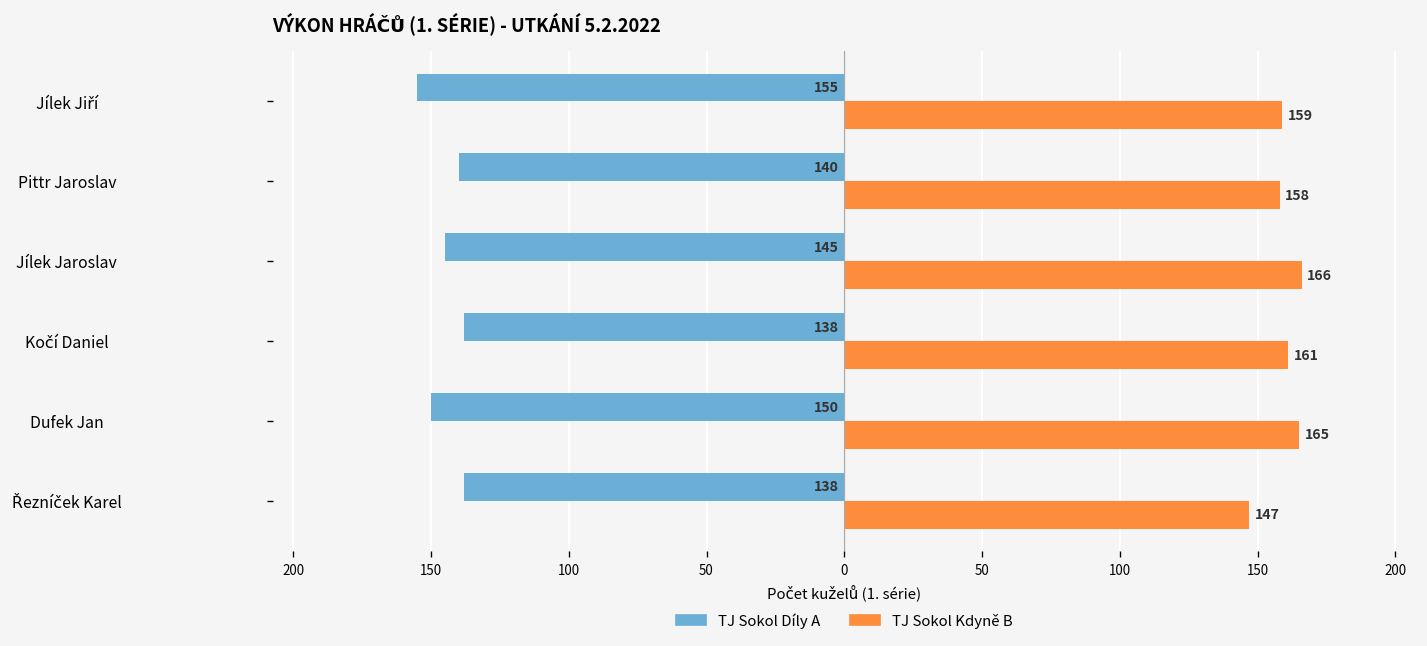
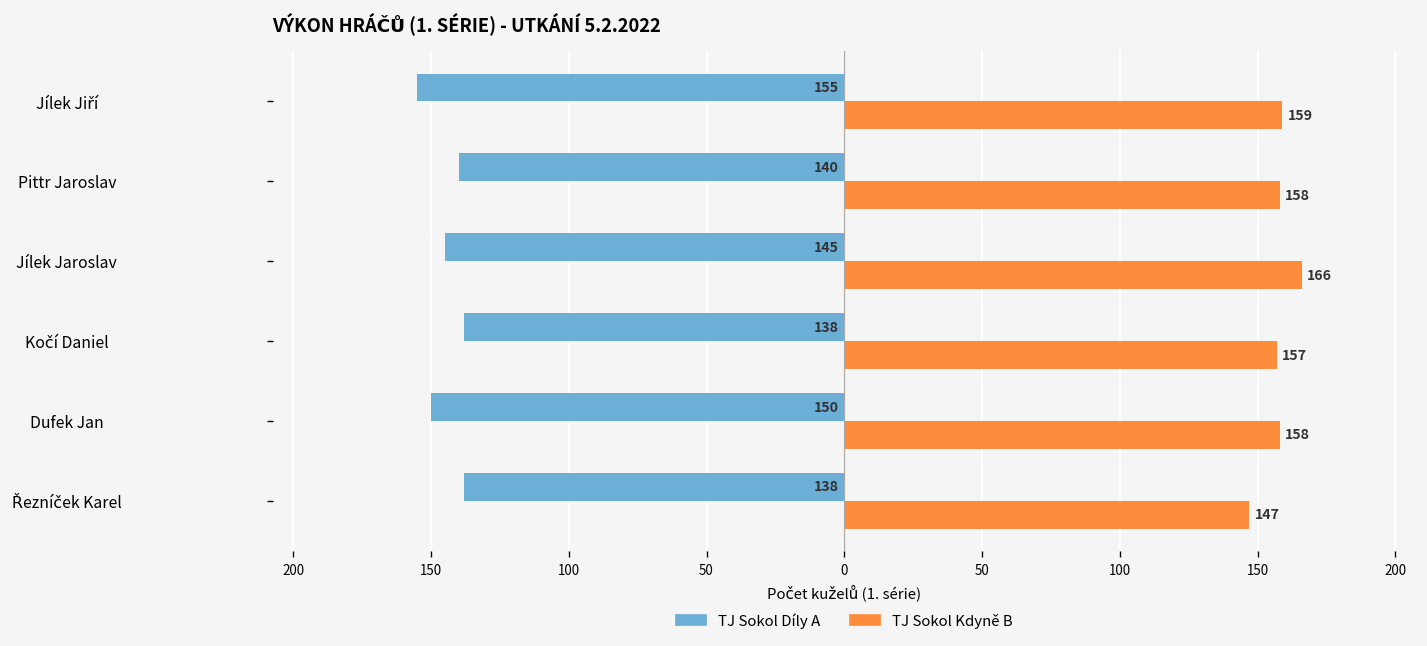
TJ Sokol Kdyně B, Kočí Daniel: 161 -> 157
TJ Sokol Kdyně B, Dufek Jan: 165 -> 158
